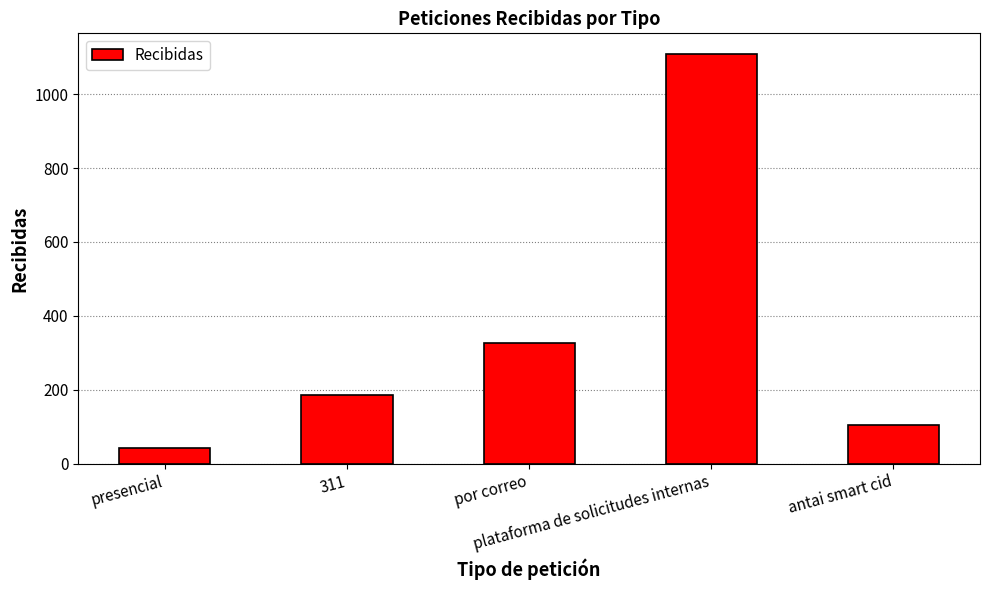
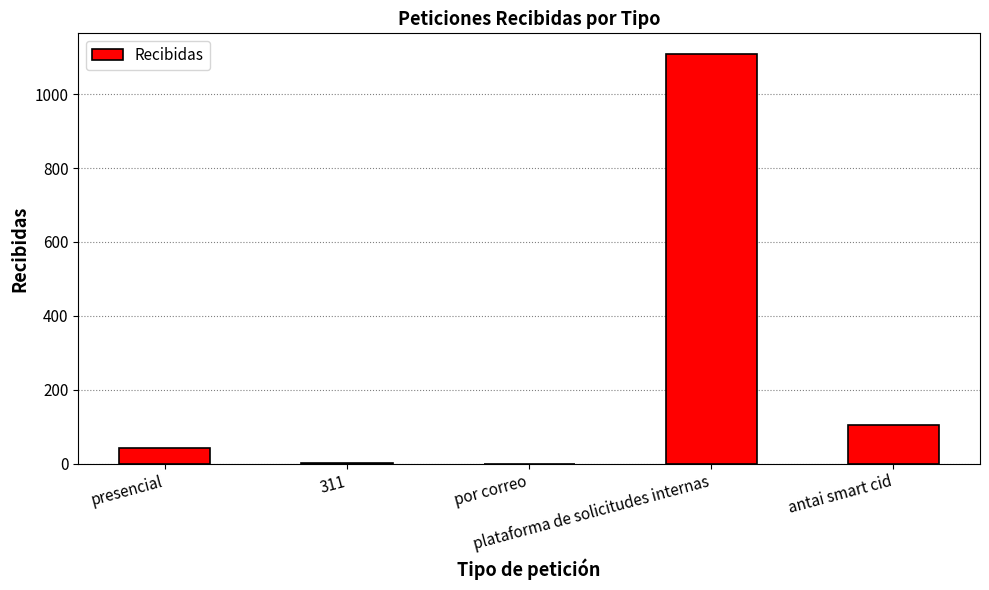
311: 190 -> 0
por correo: 330 -> 0
